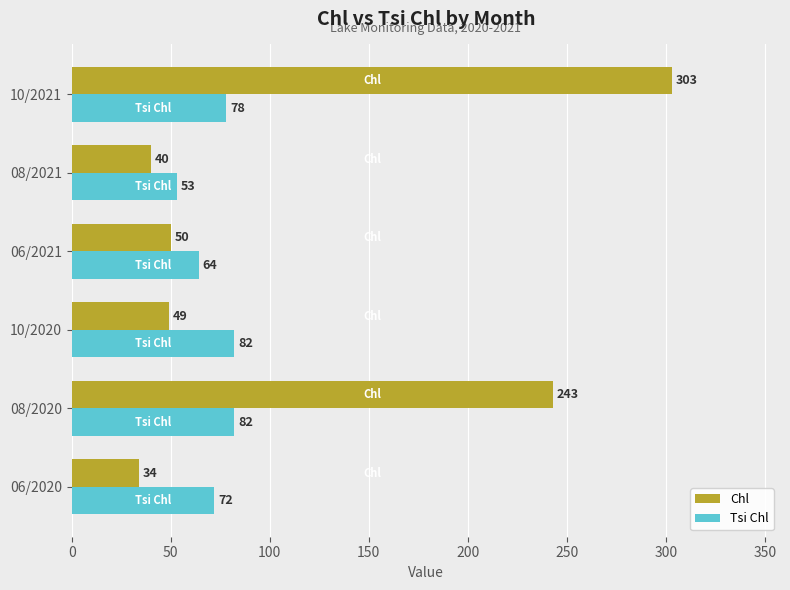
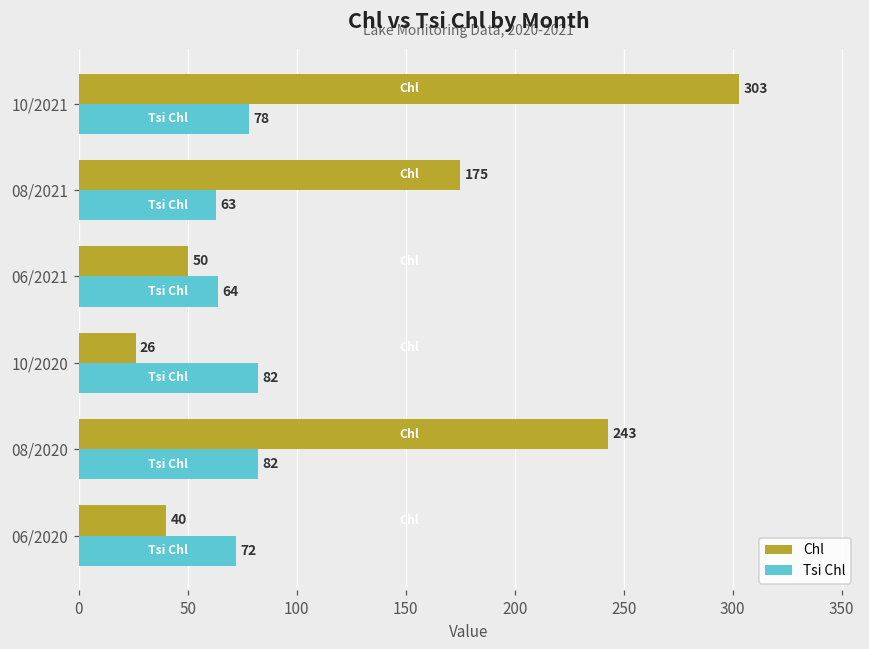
Chl, 08/2021: 40 -> 175
Tsi Chl, 08/2021: 53 -> 63
Chl, 10/2020: 49 -> 26
Chl, 06/2020: 34 -> 40
